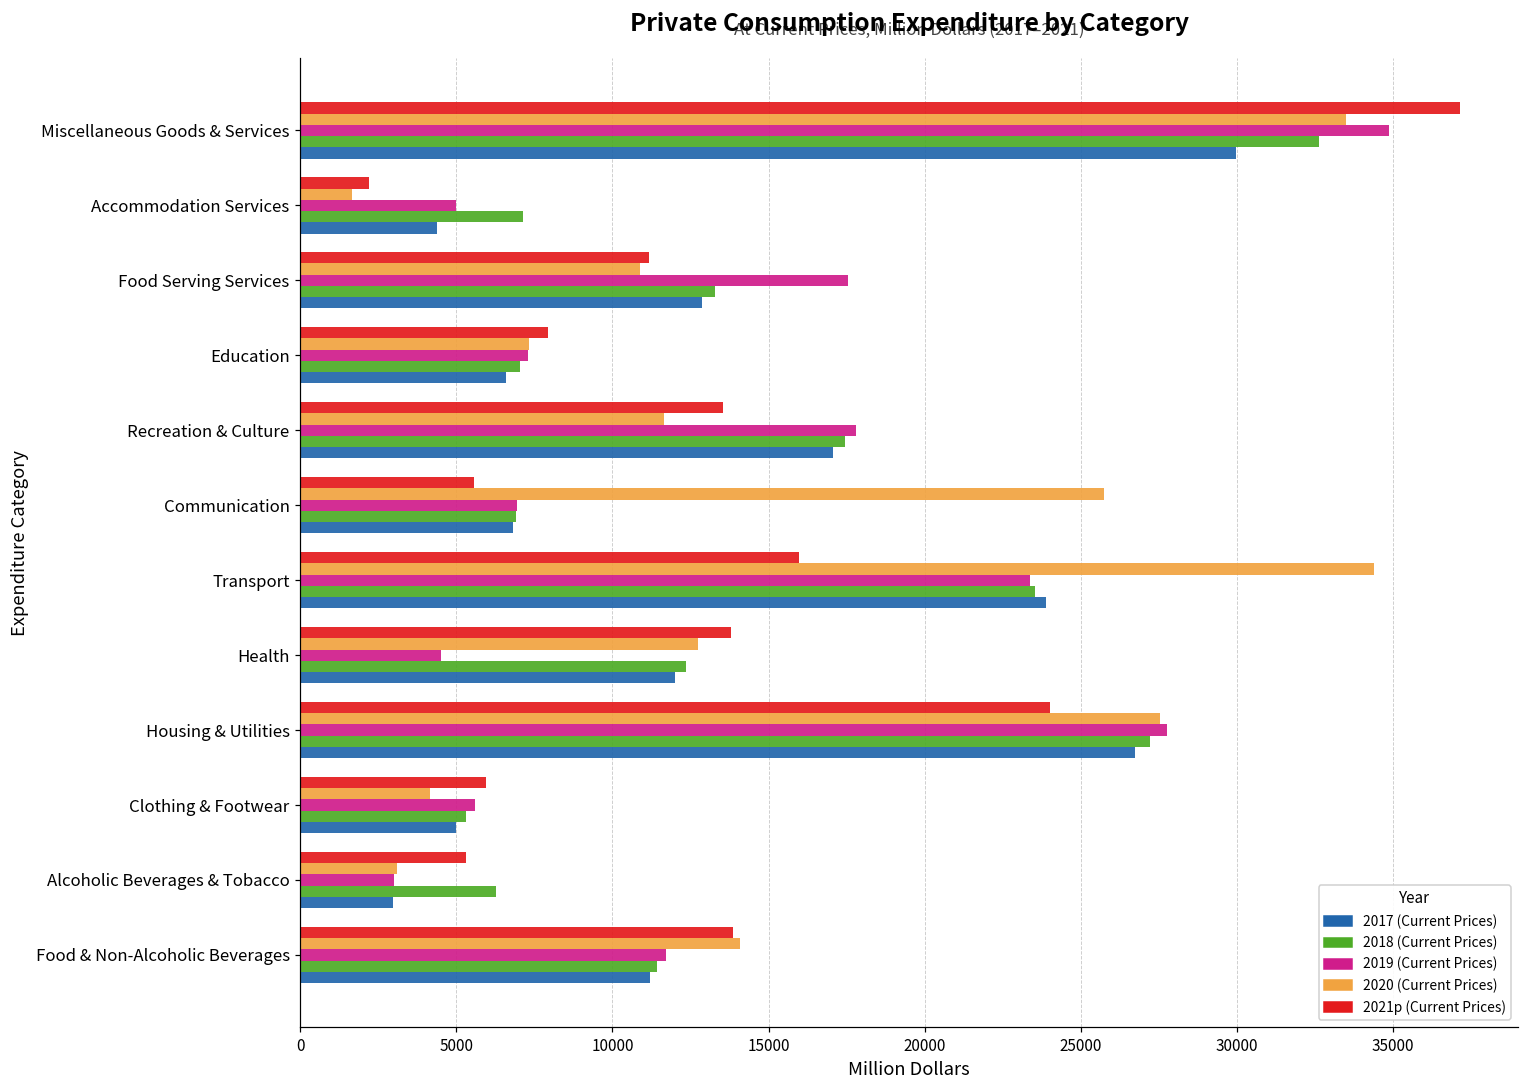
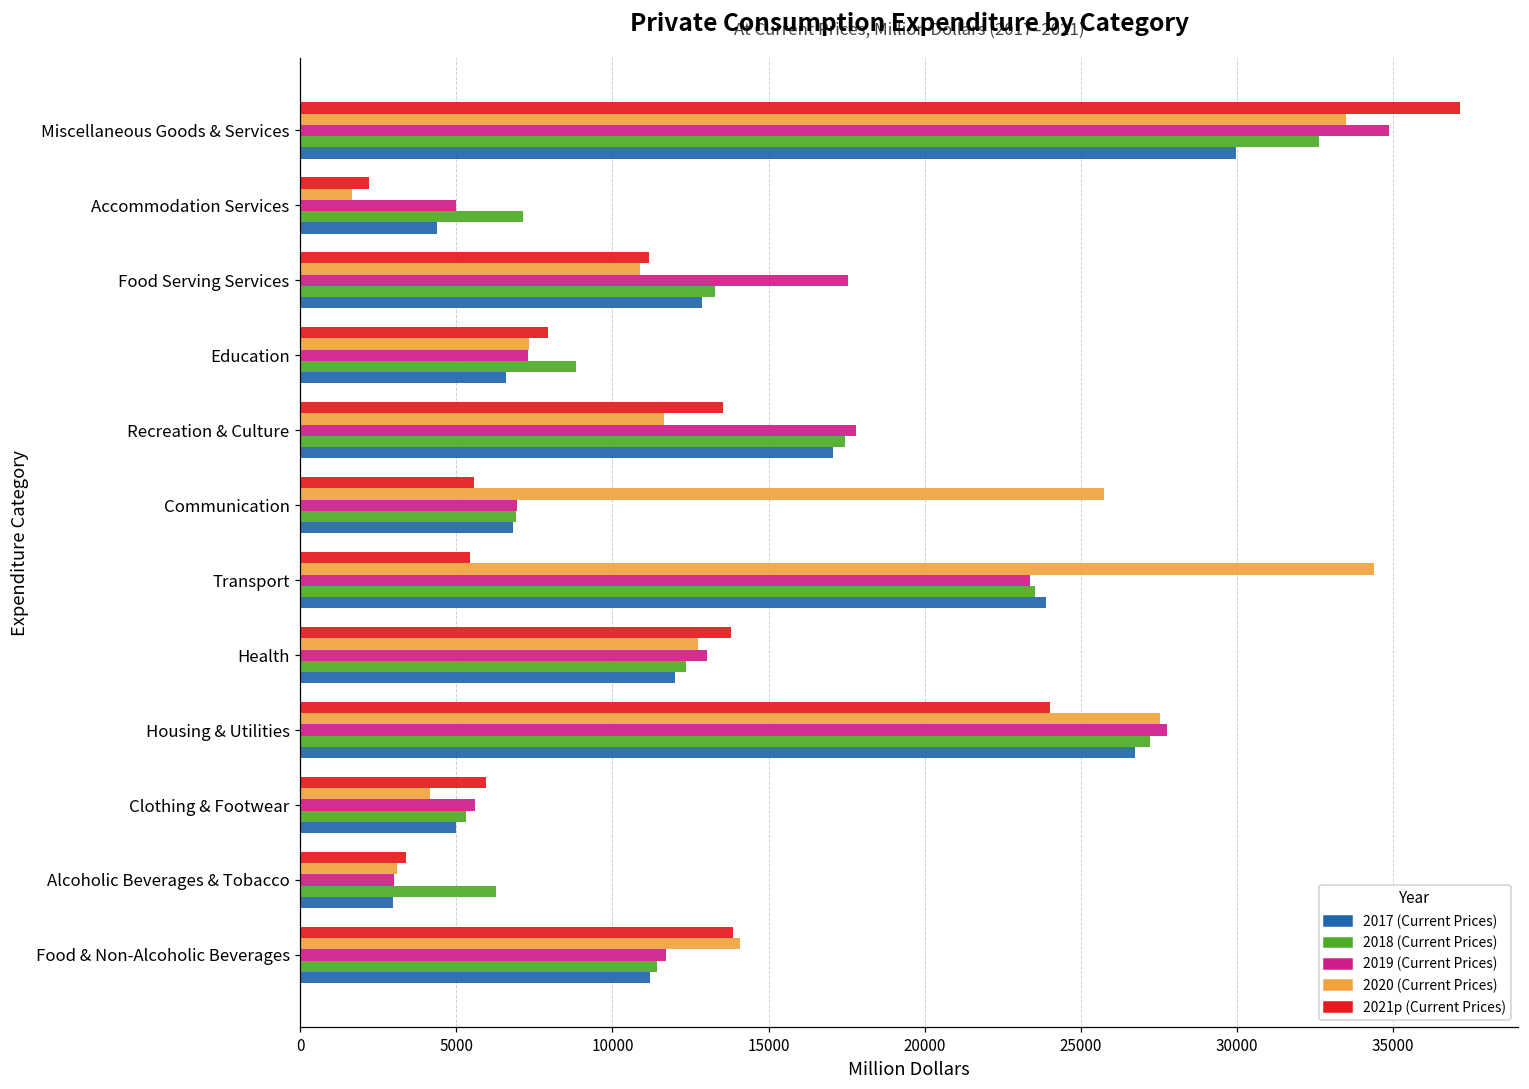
2018 (Current Prices), Education: 7000 -> 8800
2021p (Current Prices), Transport: 16000 -> 5400
2019 (Current Prices), Health: 4500 -> 13000
2021p (Current Prices), Alcoholic Beverages & Tobacco: 5300 -> 3400
